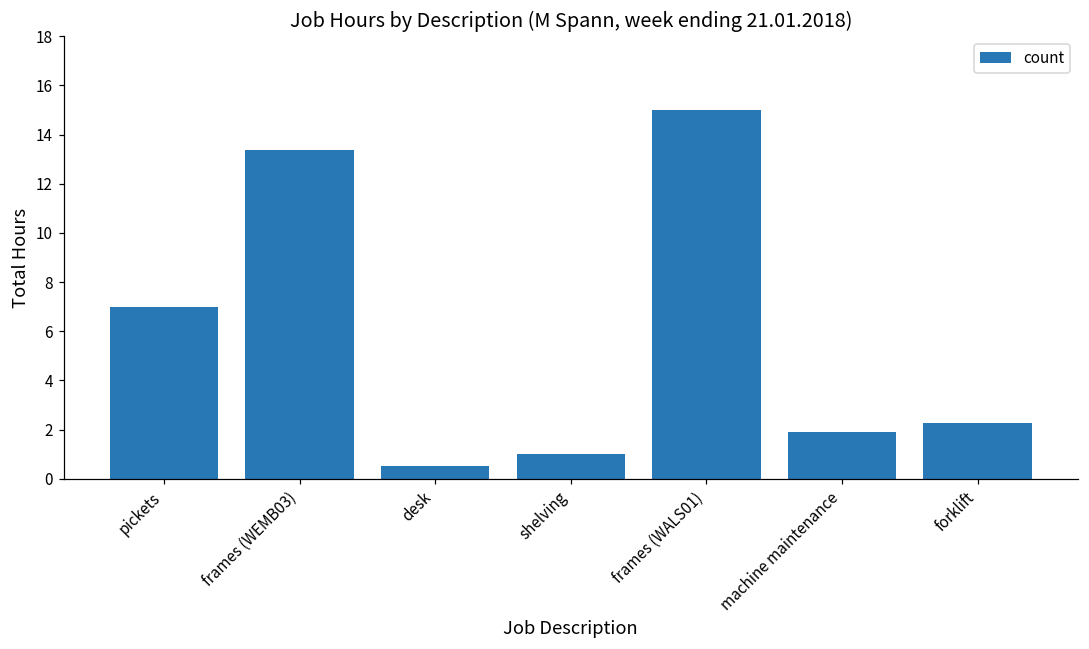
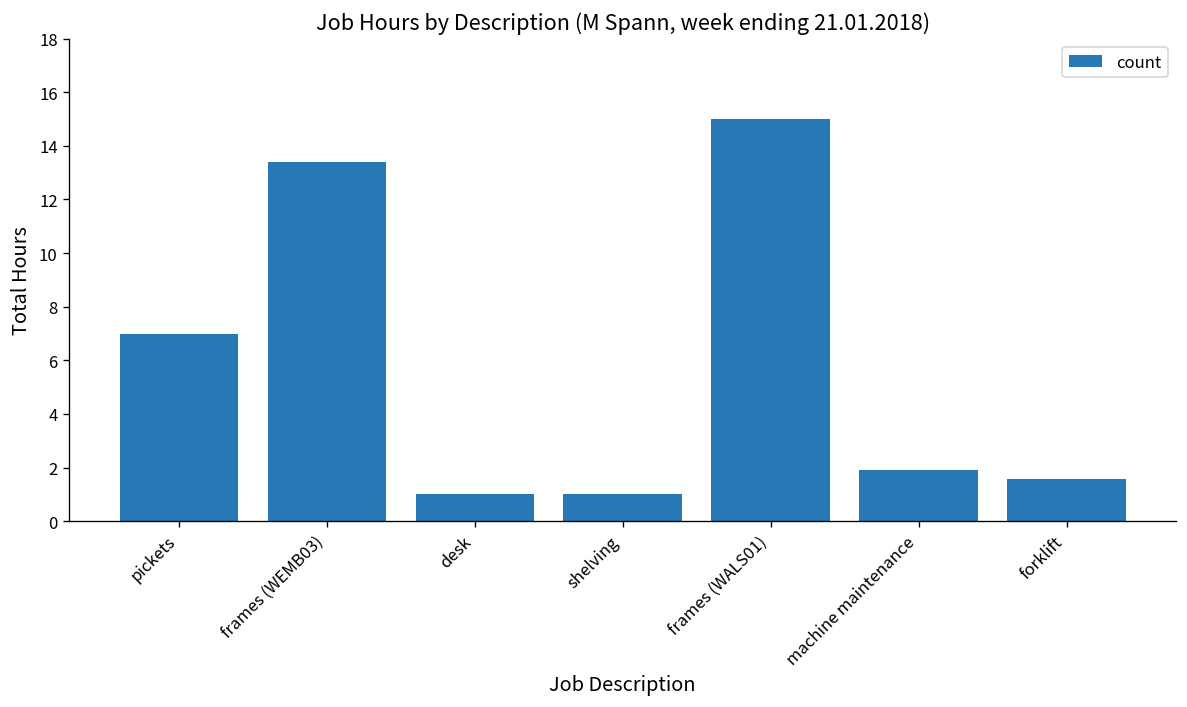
desk: 0.5 -> 1.0
forklift: 2.3 -> 1.6
